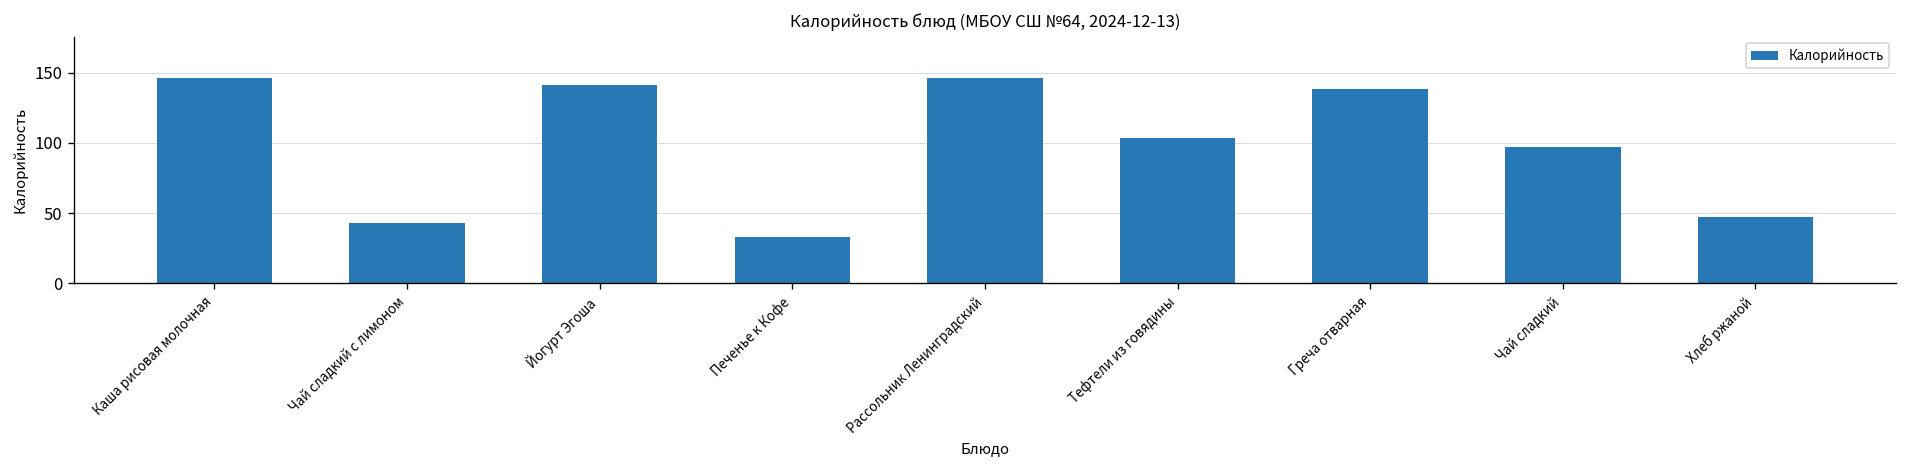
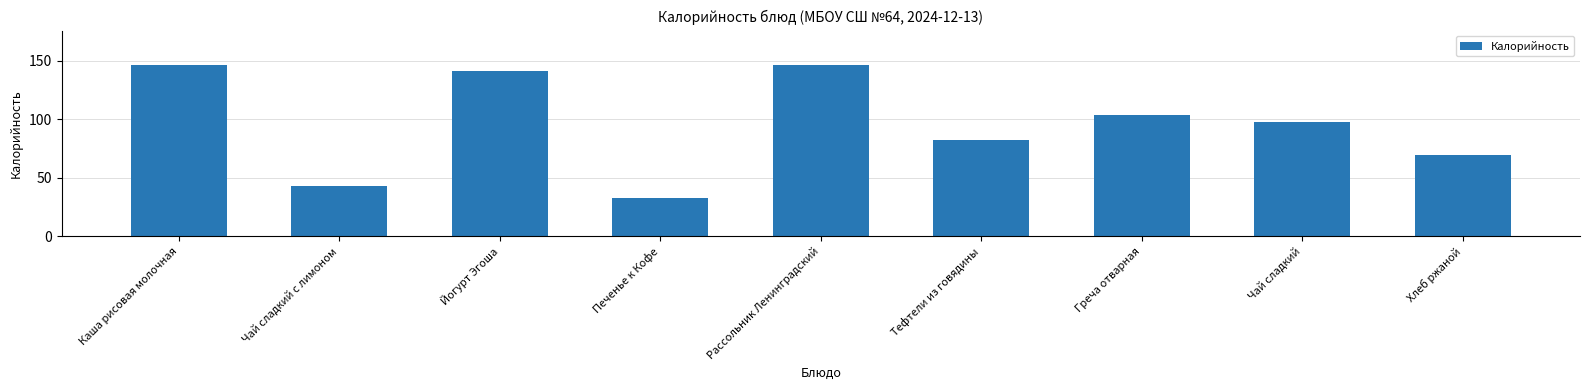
Тефтели из говядины: 103 -> 83
Греча отварная: 138 -> 103
Хлеб ржаной: 47 -> 69
